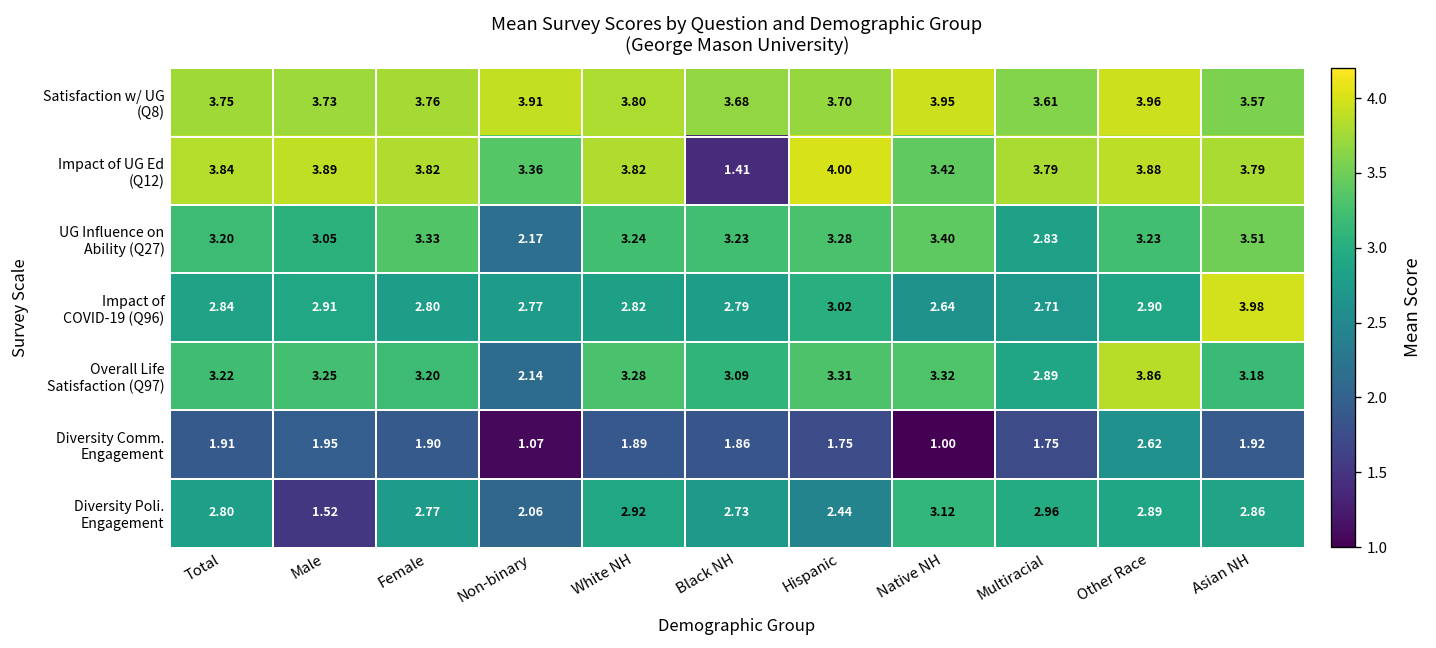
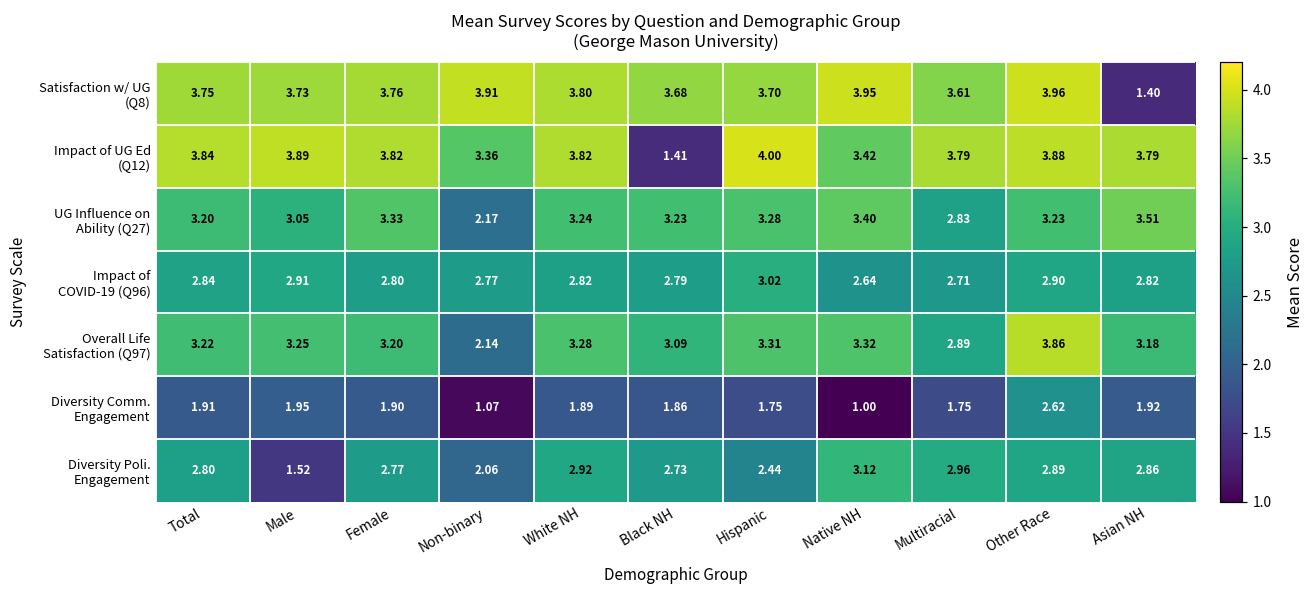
Satisfaction w/ UG (Q8), Asian NH: 3.57 -> 1.40
Impact of COVID-19 (Q96), Asian NH: 3.98 -> 2.82
